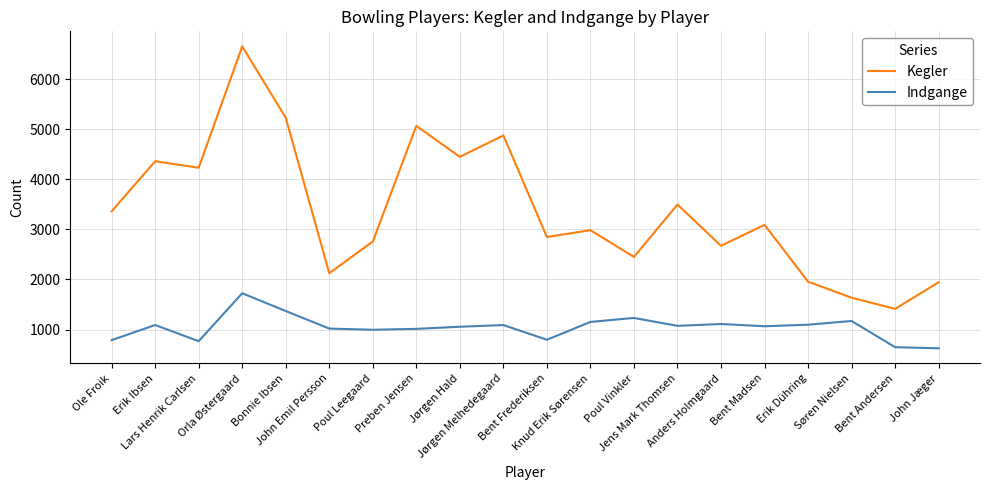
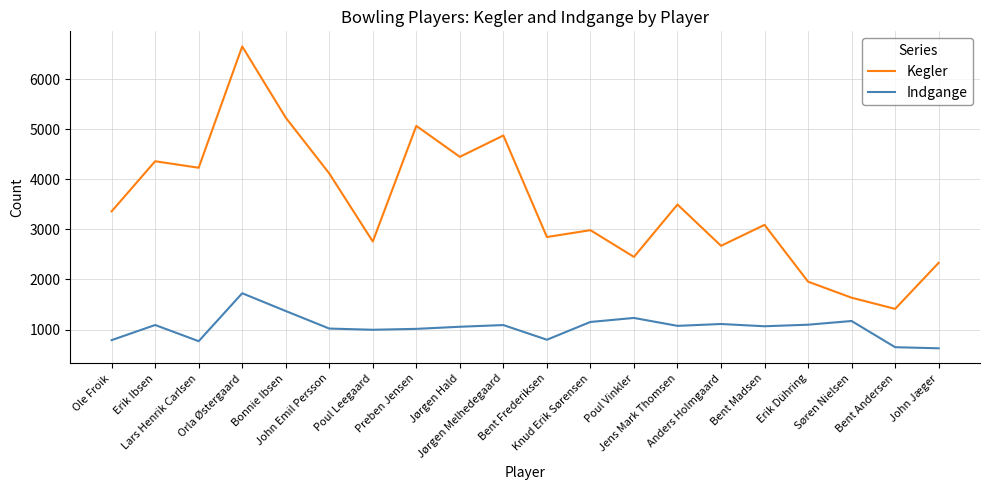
Kegler, John Emil Persson: 2100 -> 4100
Kegler, John Jæger: 1900 -> 2300
